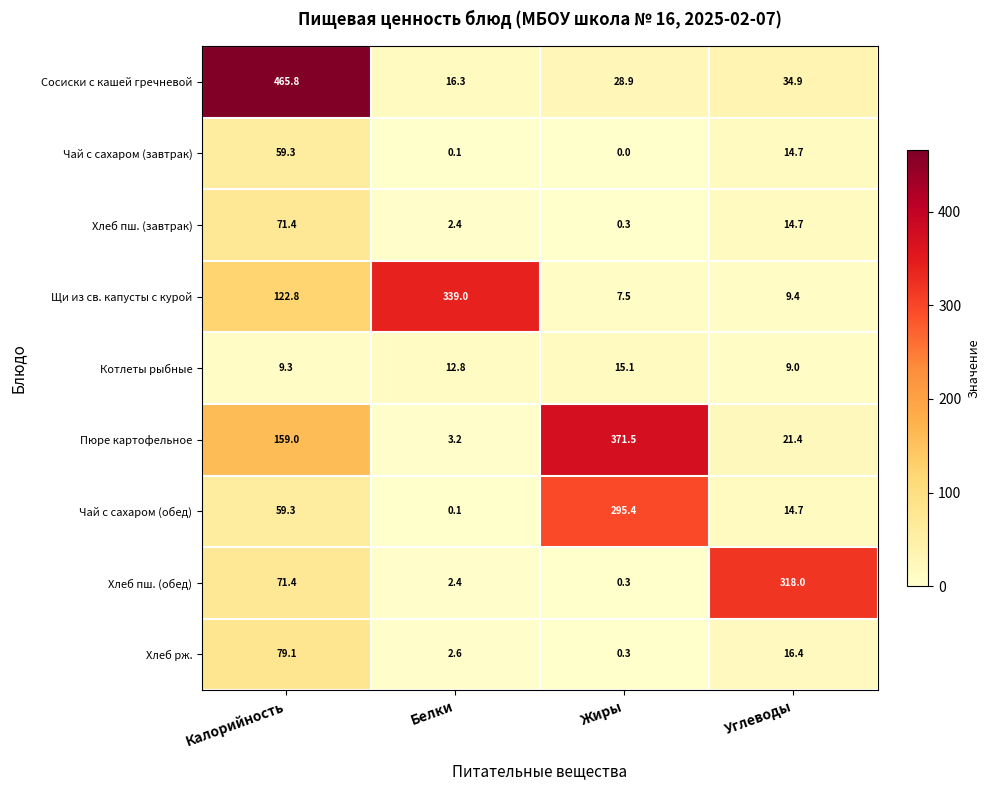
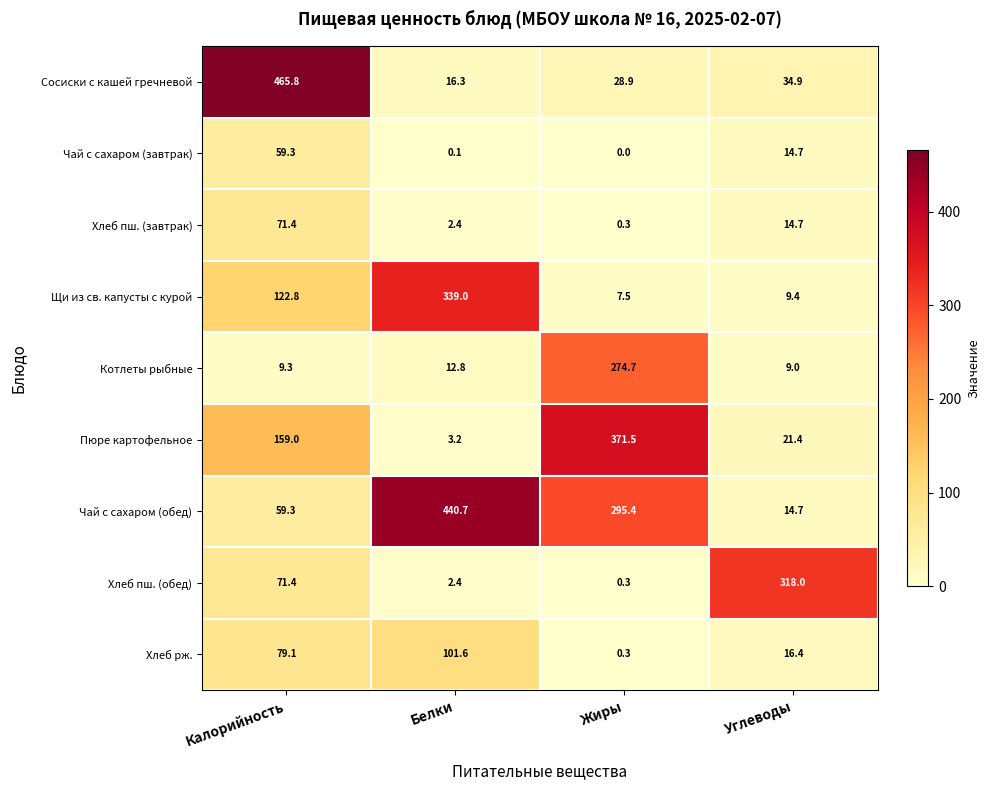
Котлеты рыбные, Жиры: 15.1 -> 274.7
Чай с сахаром (обед), Белки: 0.1 -> 440.7
Хлеб рж., Белки: 2.6 -> 101.6
